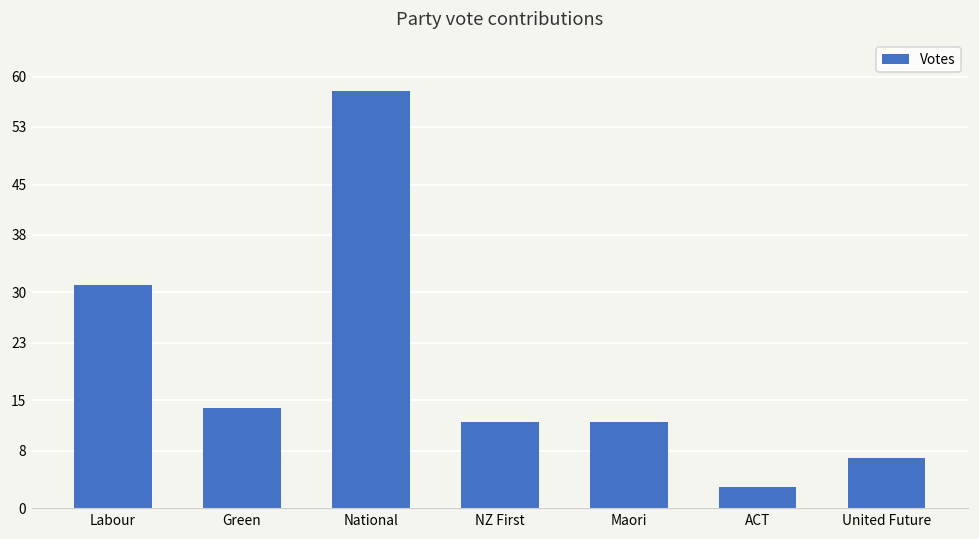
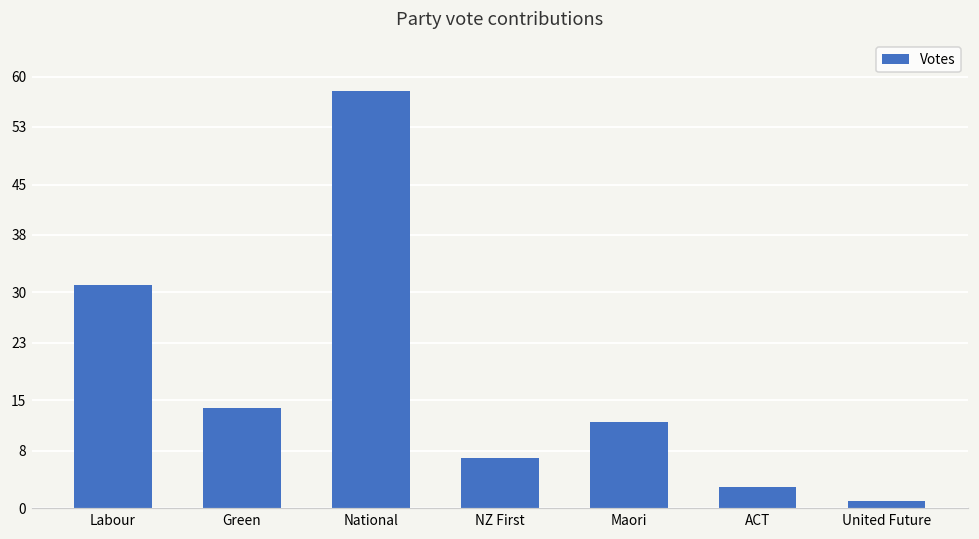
NZ First: 12 -> 7
United Future: 7 -> 1
